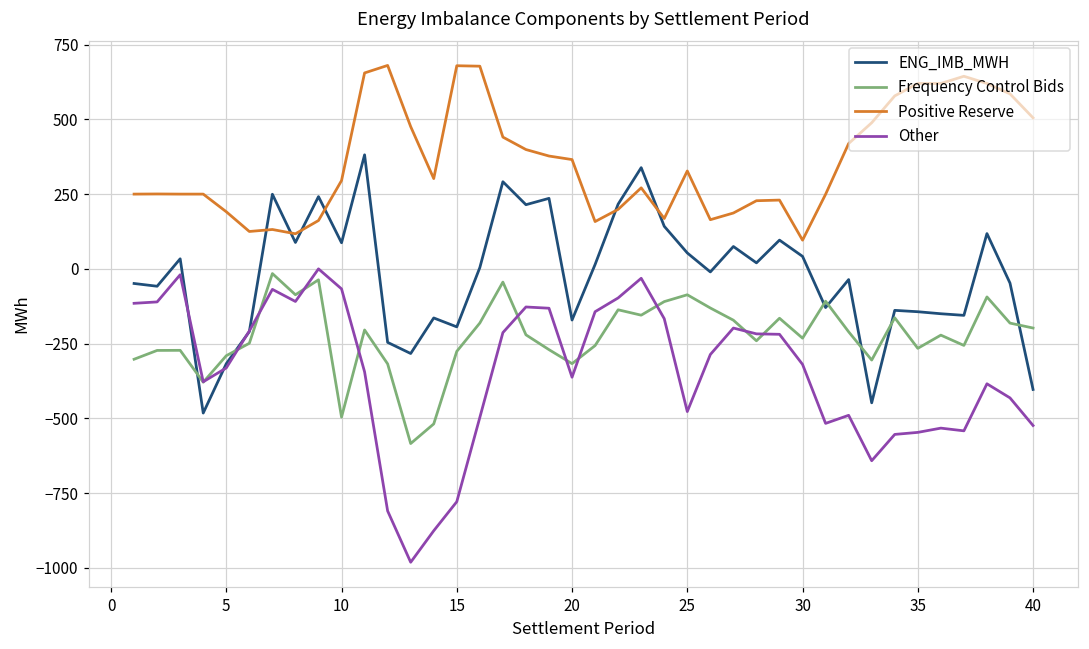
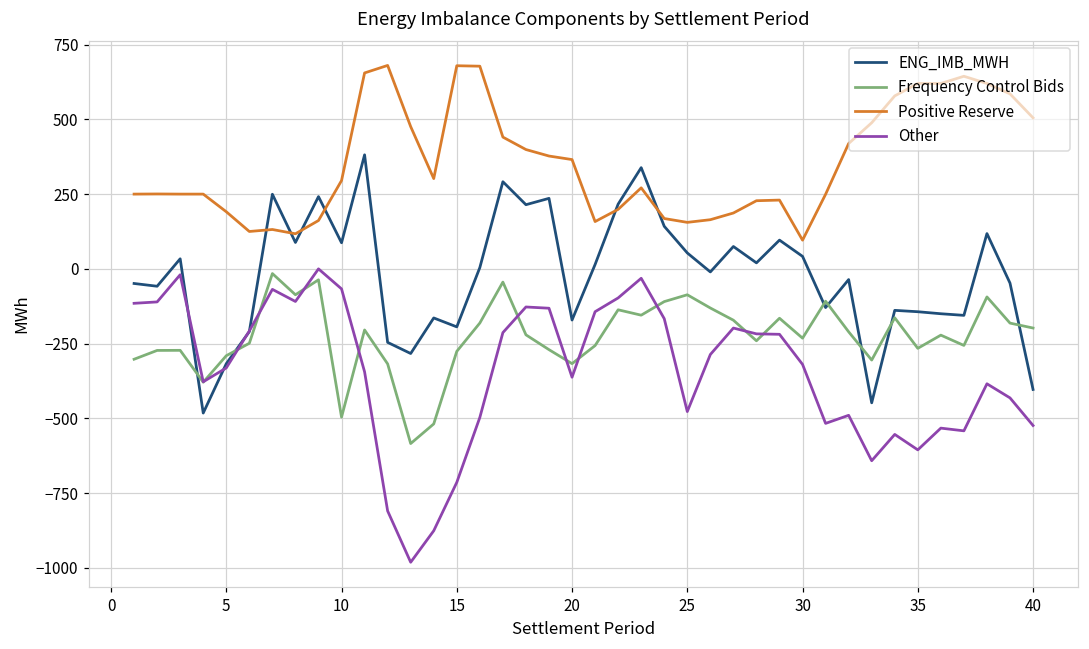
Other, 15: -780 -> -710
Positive Reserve, 25: 330 -> 160
Other, 35: -550 -> -610
